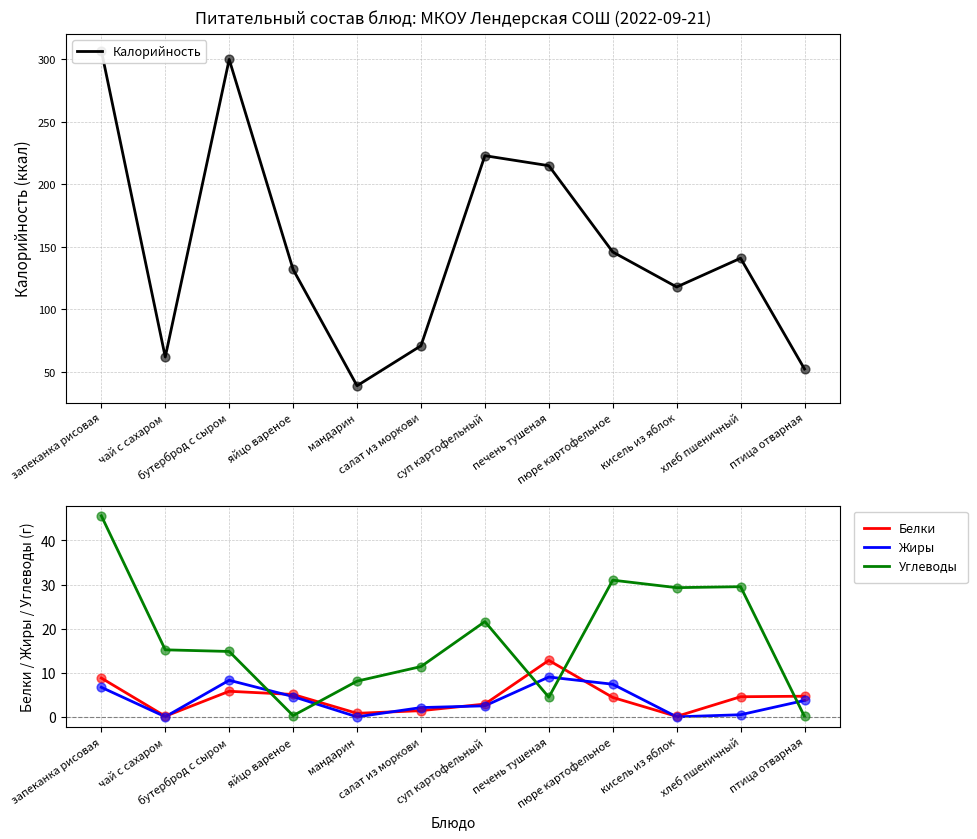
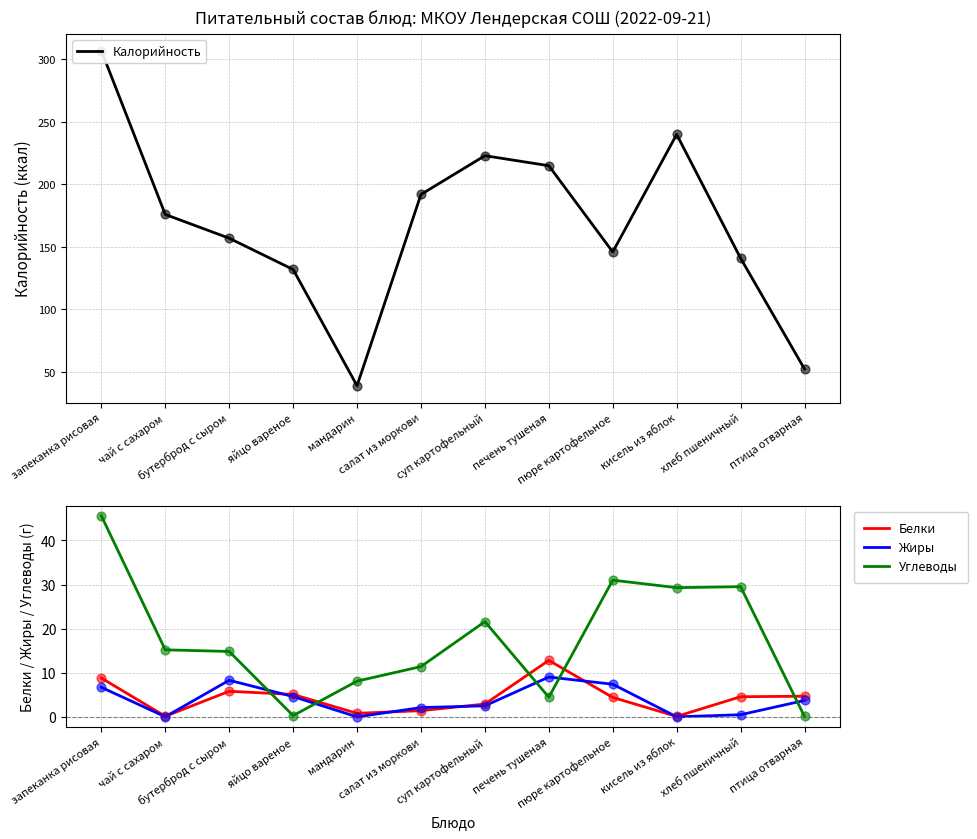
Питательный состав блюд: МКОУ Лендерская СОШ (2022-09-21), чай с сахаром: 62 -> 176
Питательный состав блюд: МКОУ Лендерская СОШ (2022-09-21), бутерброд с сыром: 300 -> 157
Питательный состав блюд: МКОУ Лендерская СОШ (2022-09-21), салат из моркови: 71 -> 192
Питательный состав блюд: МКОУ Лендерская СОШ (2022-09-21), кисель из яблок: 118 -> 240
